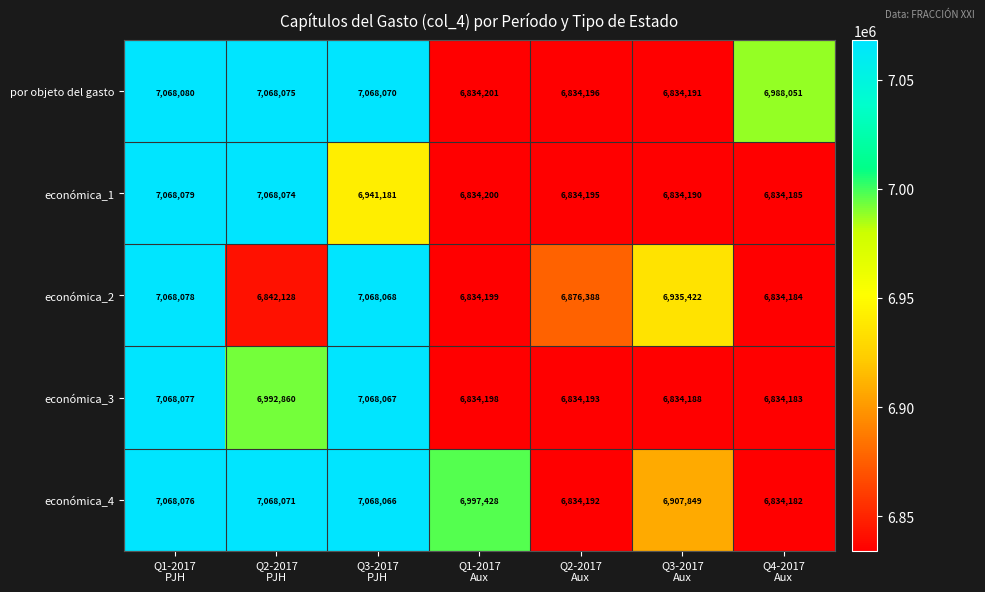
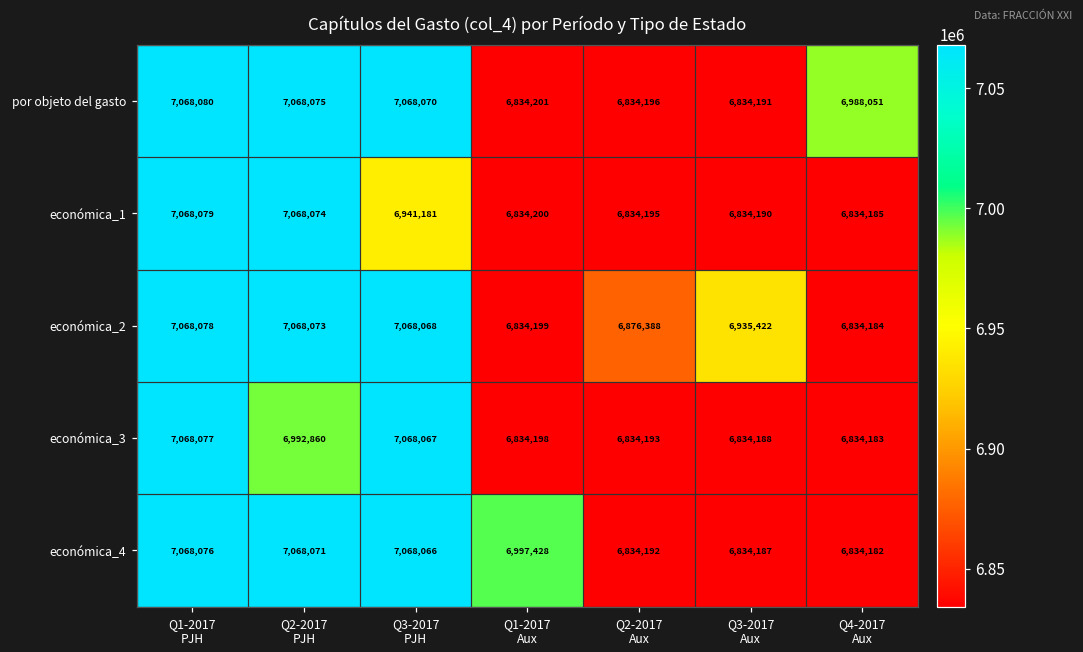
económica_2, Q2-2017 PJH: 6,842,128 -> 7,068,073
económica_4, Q3-2017 Aux: 6,907,849 -> 6,834,187
